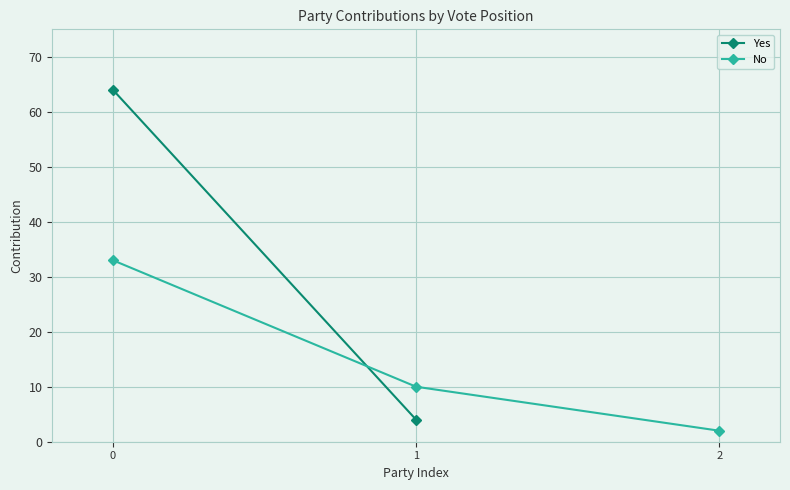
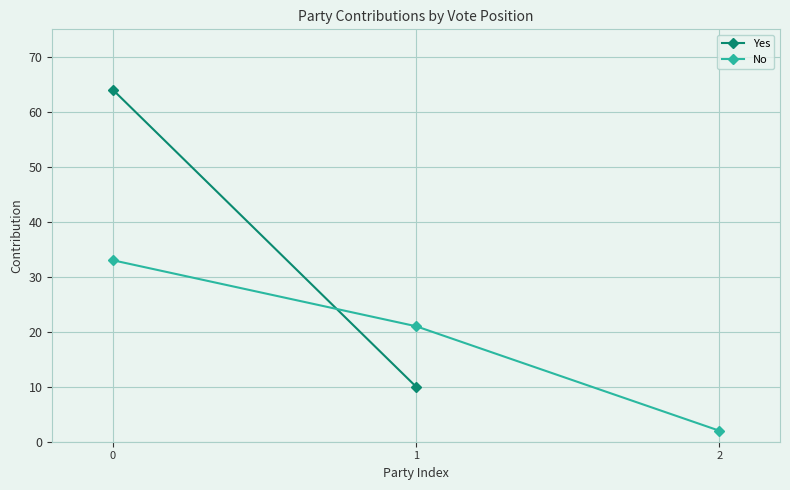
Yes, 1: 4 -> 10
No, 1: 10 -> 21
